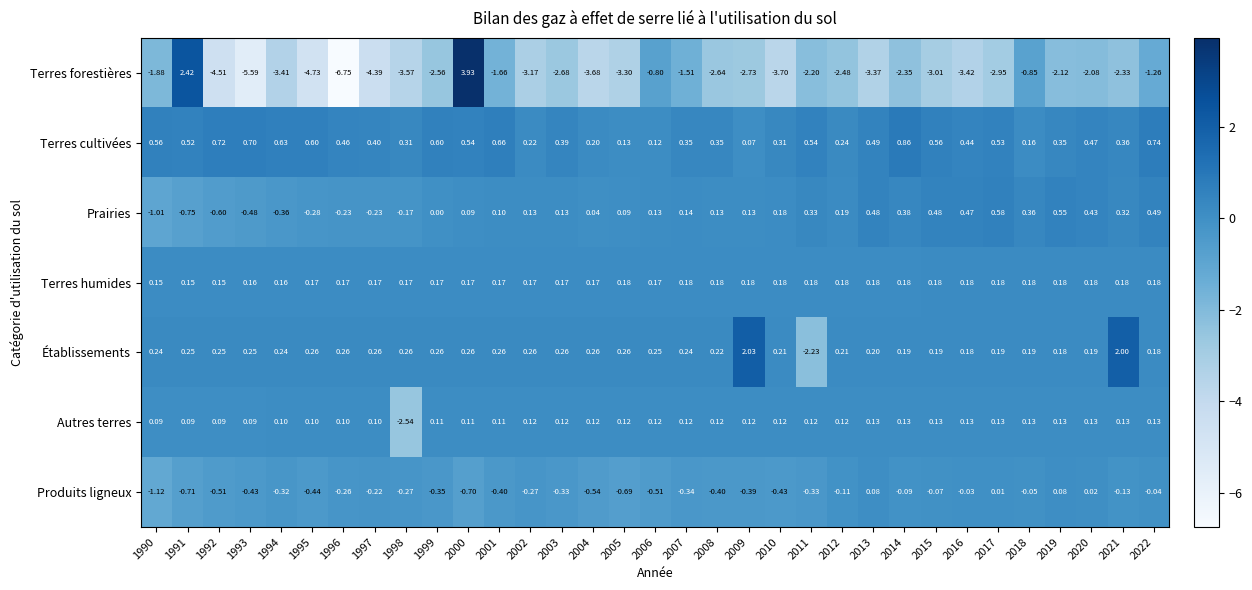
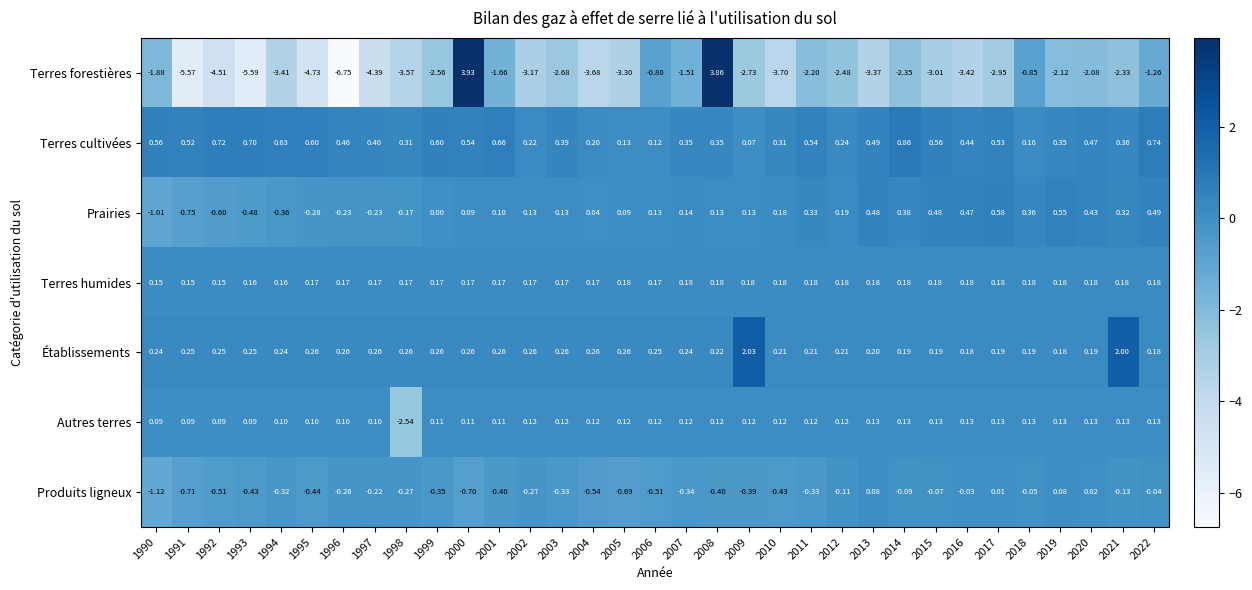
Terres forestières, 1991: 2.42 -> -5.57
Terres forestières, 2008: -2.64 -> 3.86
Établissements, 2011: -2.23 -> 0.21
